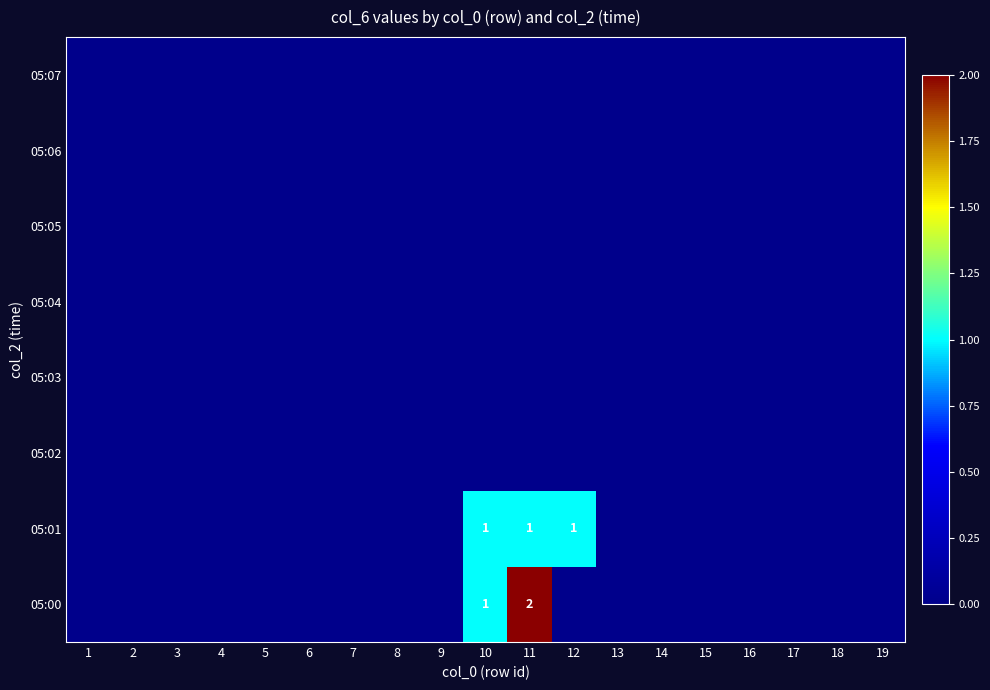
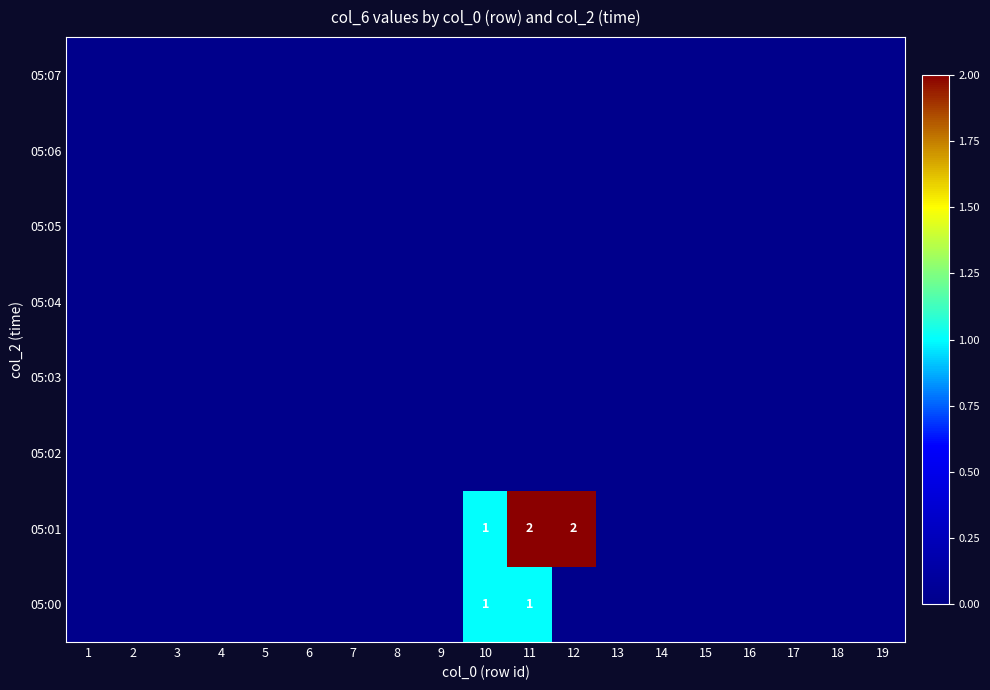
05:01, 11: 1 -> 2
05:01, 12: 1 -> 2
05:00, 11: 2 -> 1
